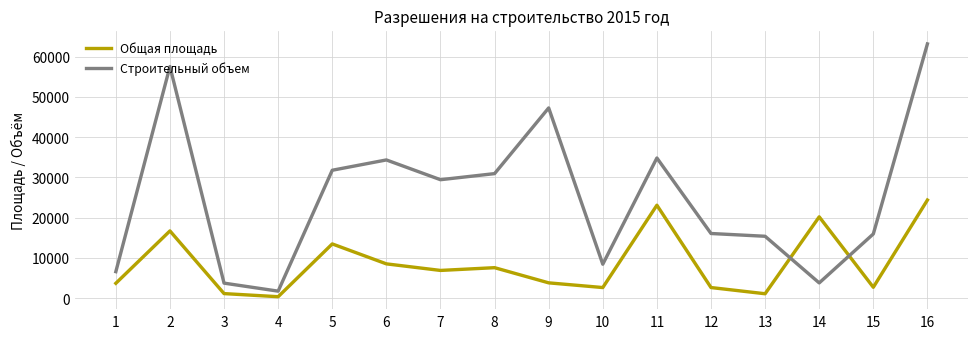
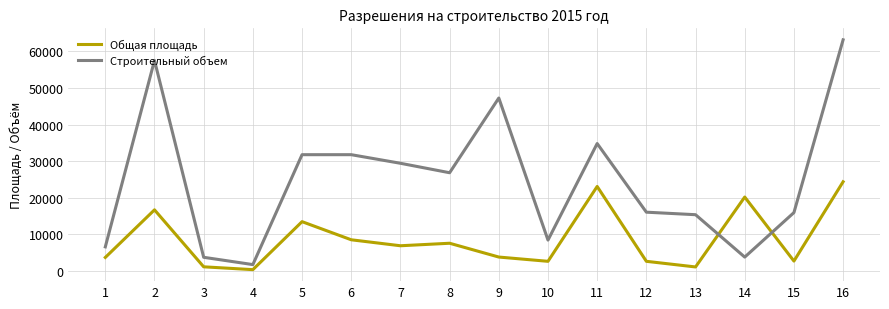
Строительный объем, 6: 34000 -> 32000
Строительный объем, 8: 31000 -> 27000
